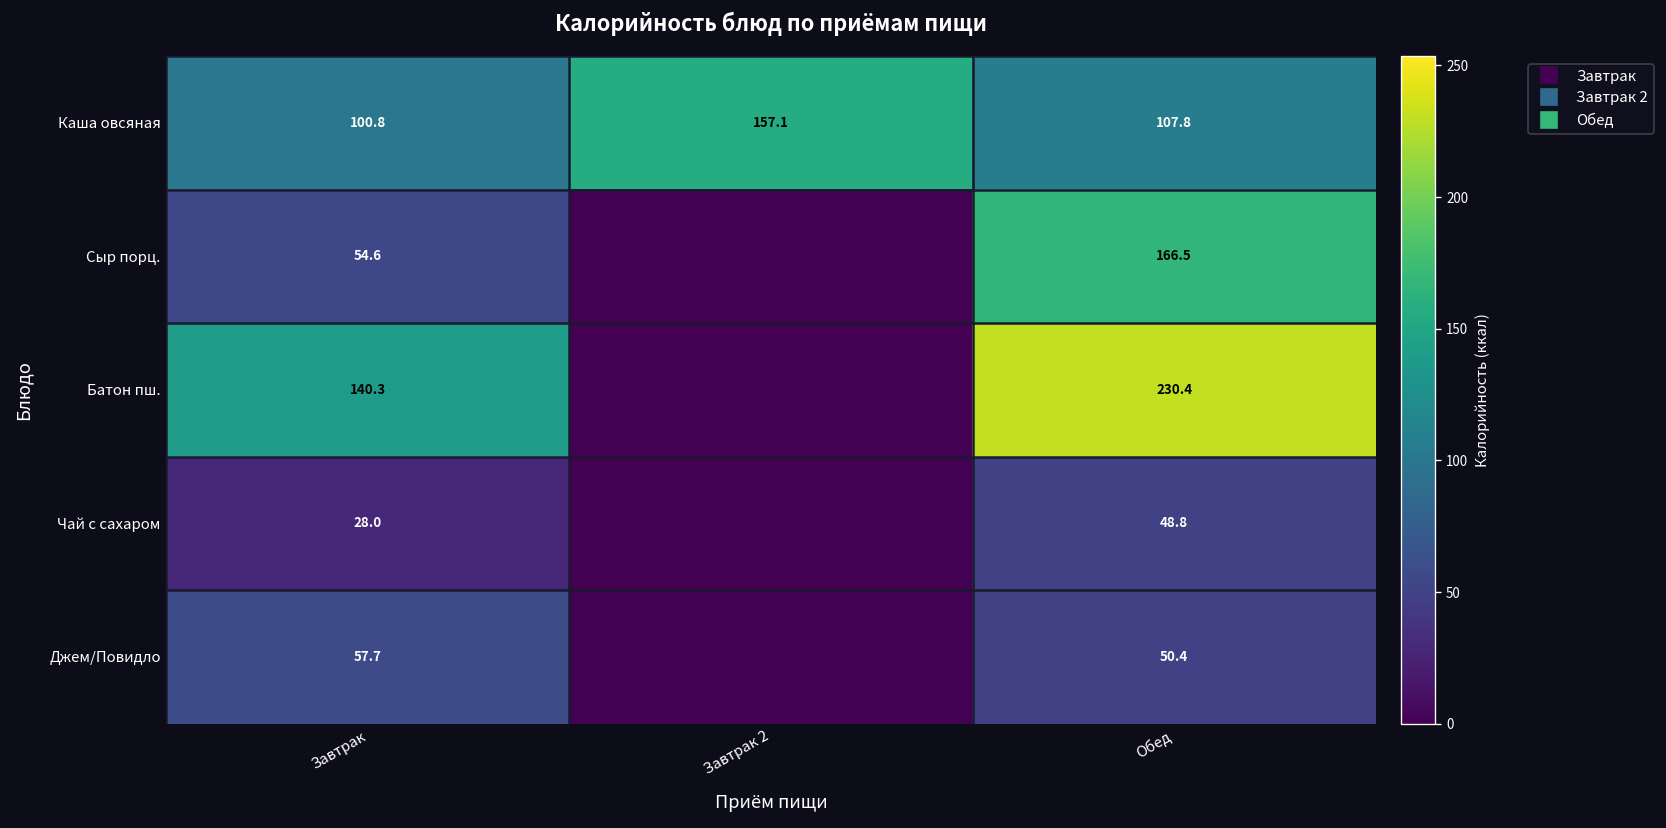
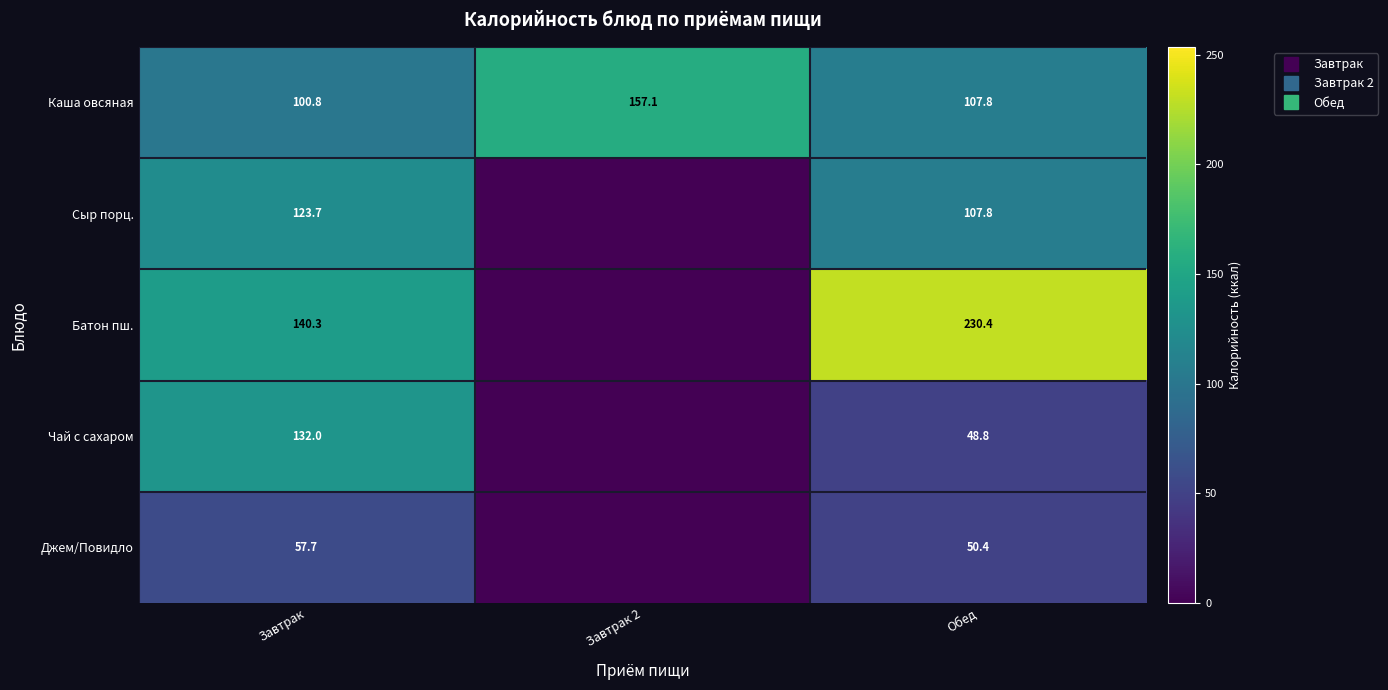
Сыр порц., Завтрак: 54.6 -> 123.7
Сыр порц., Обед: 166.5 -> 107.8
Чай с сахаром, Завтрак: 28.0 -> 132.0
